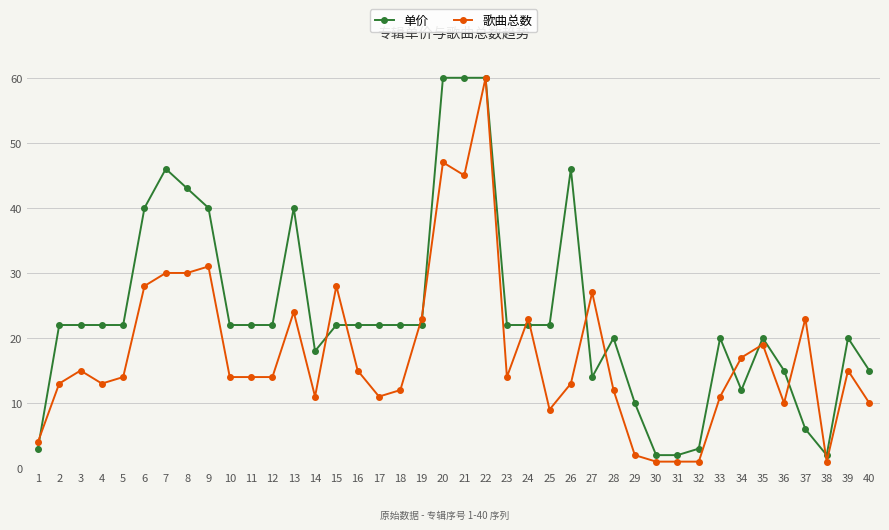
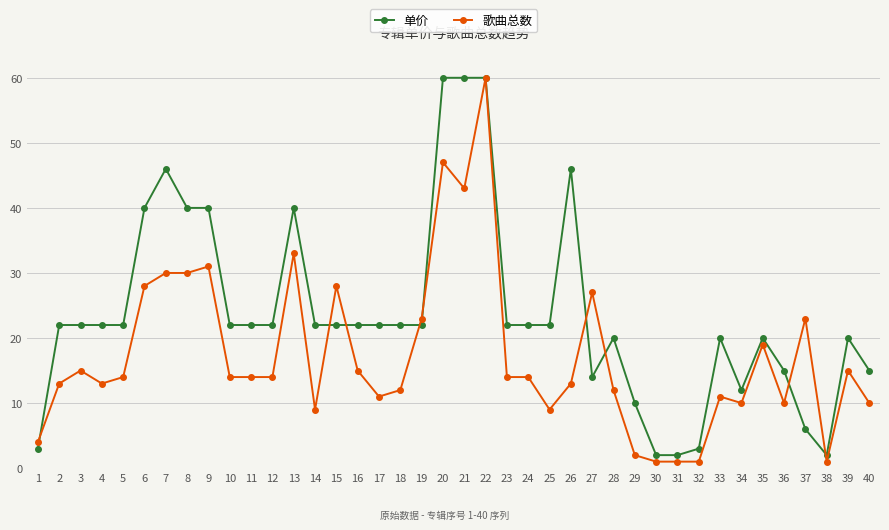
单价, 8: 43 -> 40
歌曲总数, 13: 24 -> 33
单价, 14: 18 -> 22
歌曲总数, 14: 11 -> 9
歌曲总数, 21: 45 -> 43
歌曲总数, 24: 23 -> 14
歌曲总数, 34: 17 -> 10
